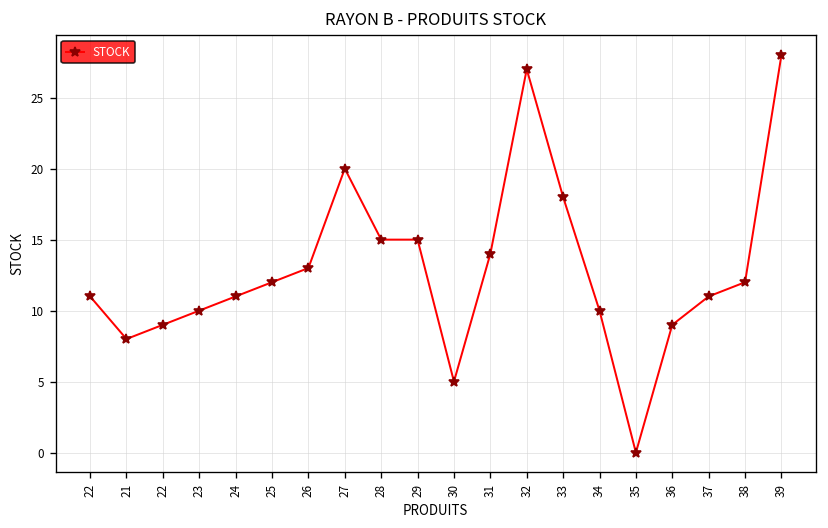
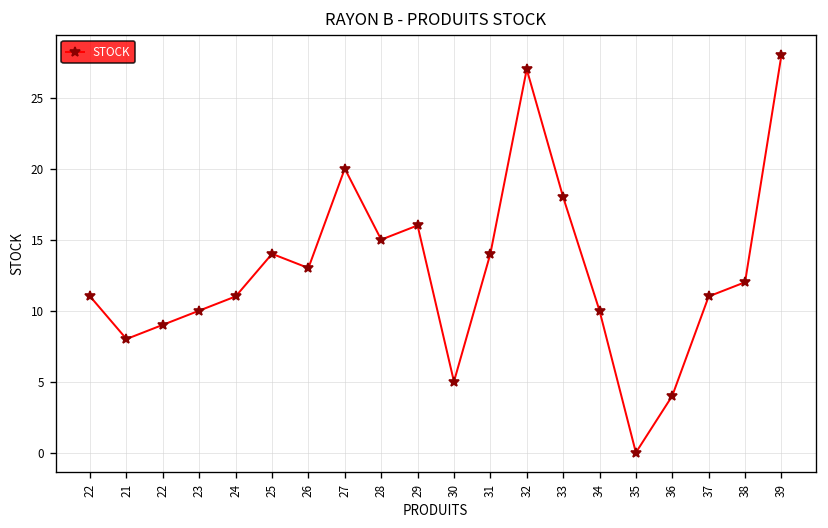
25: 12 -> 14
29: 15 -> 16
36: 9 -> 4
